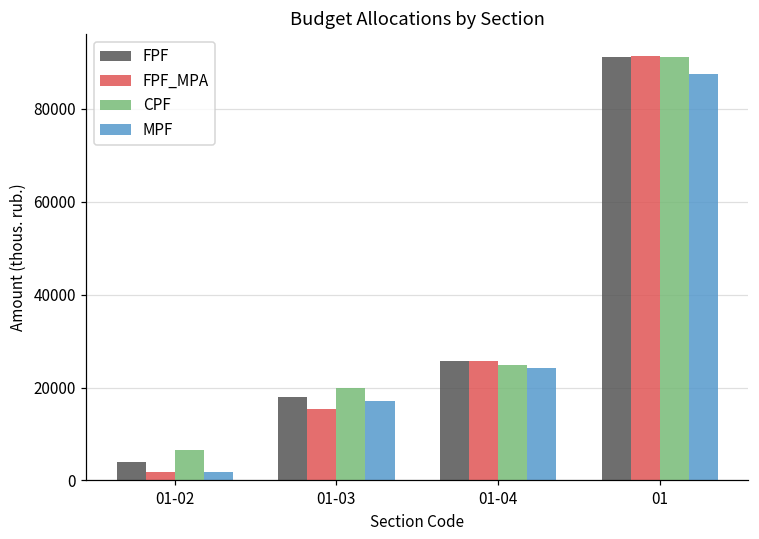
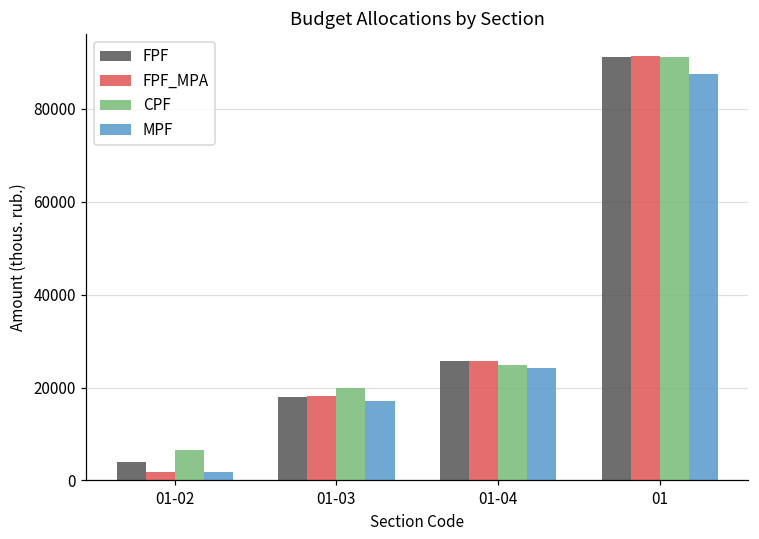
FPF_MPA, 01-03: 15000 -> 18000
